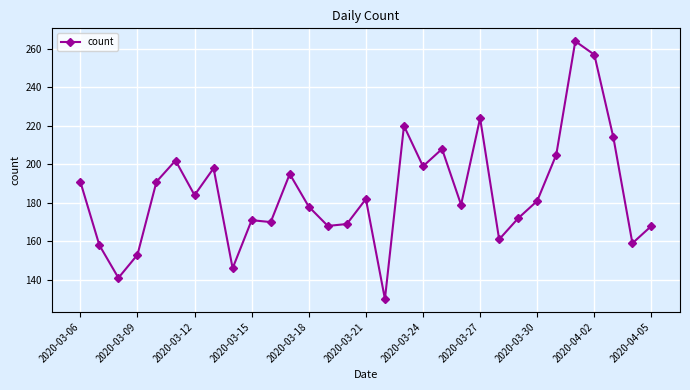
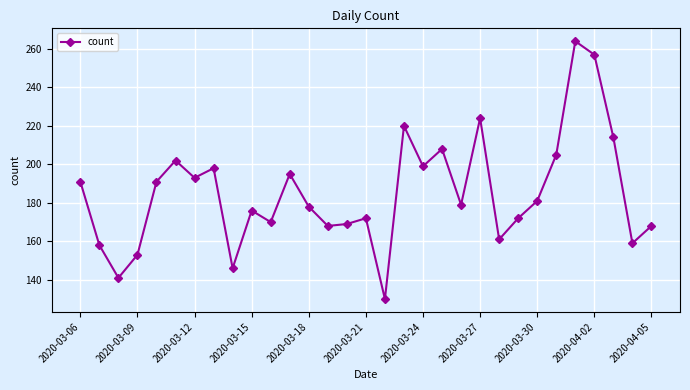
2020-03-12: 184 -> 193
2020-03-15: 171 -> 176
2020-03-21: 182 -> 172
